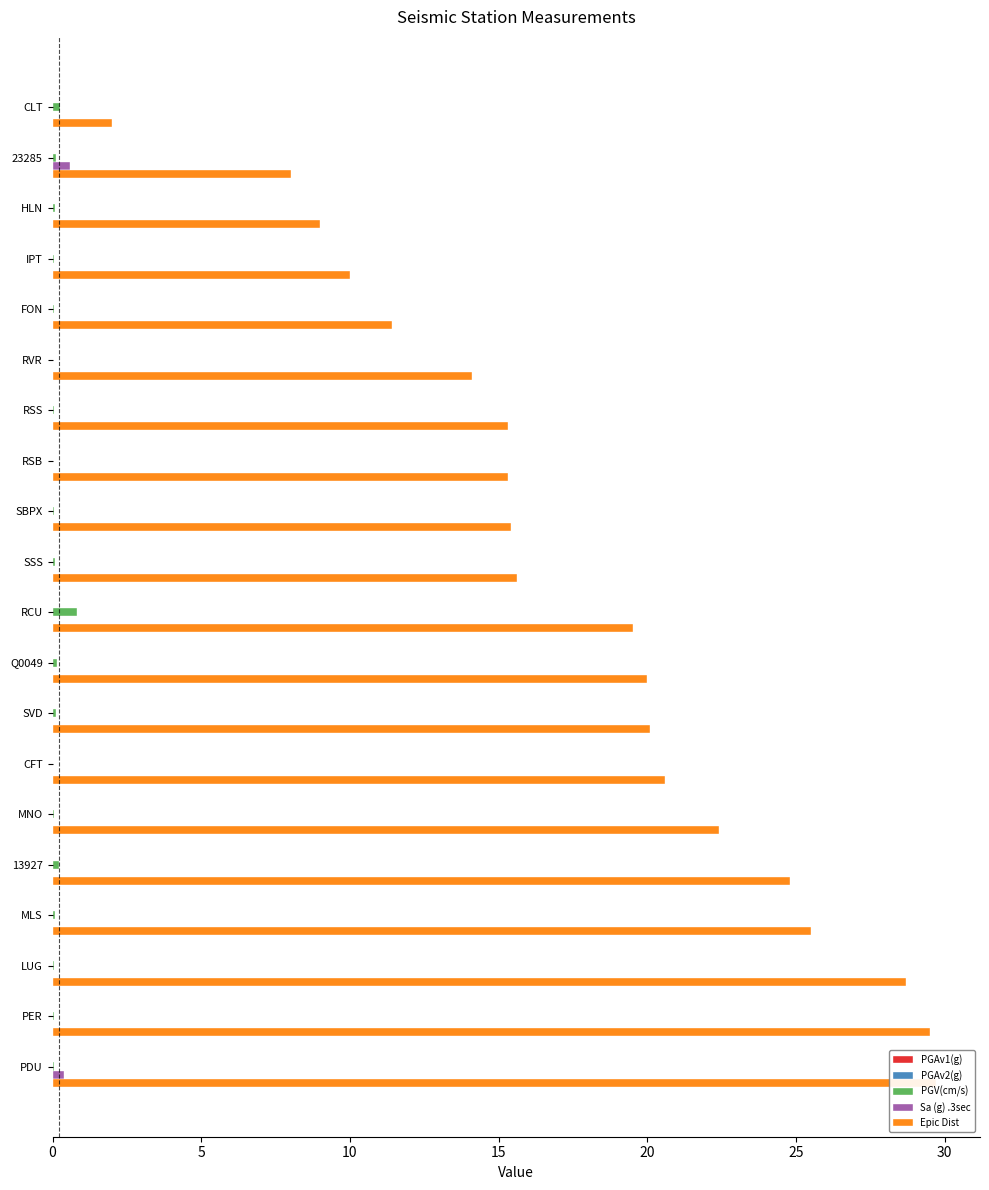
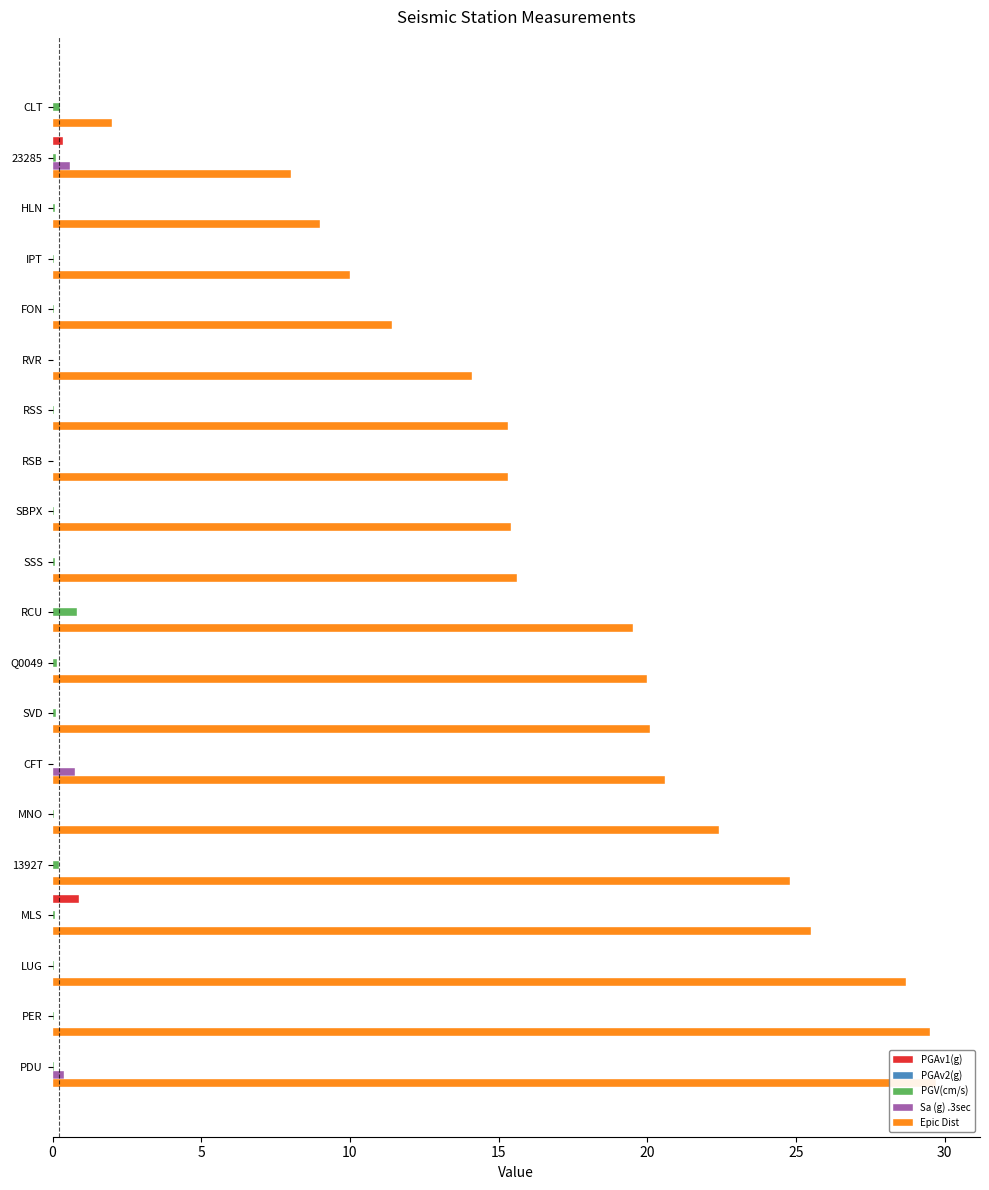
PGAv1(g), 23285: 0.0 -> 0.3
Sa (g) .3sec, CFT: 0.0 -> 0.7
PGAv1(g), MLS: 0.0 -> 0.9
